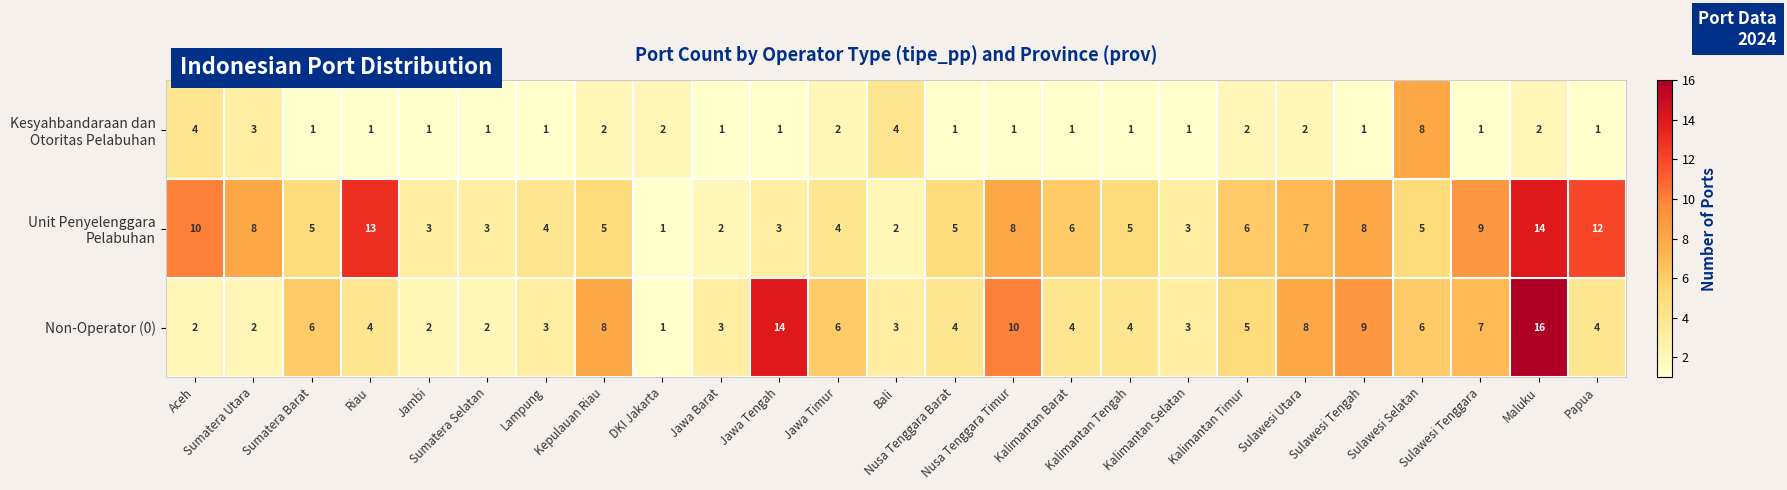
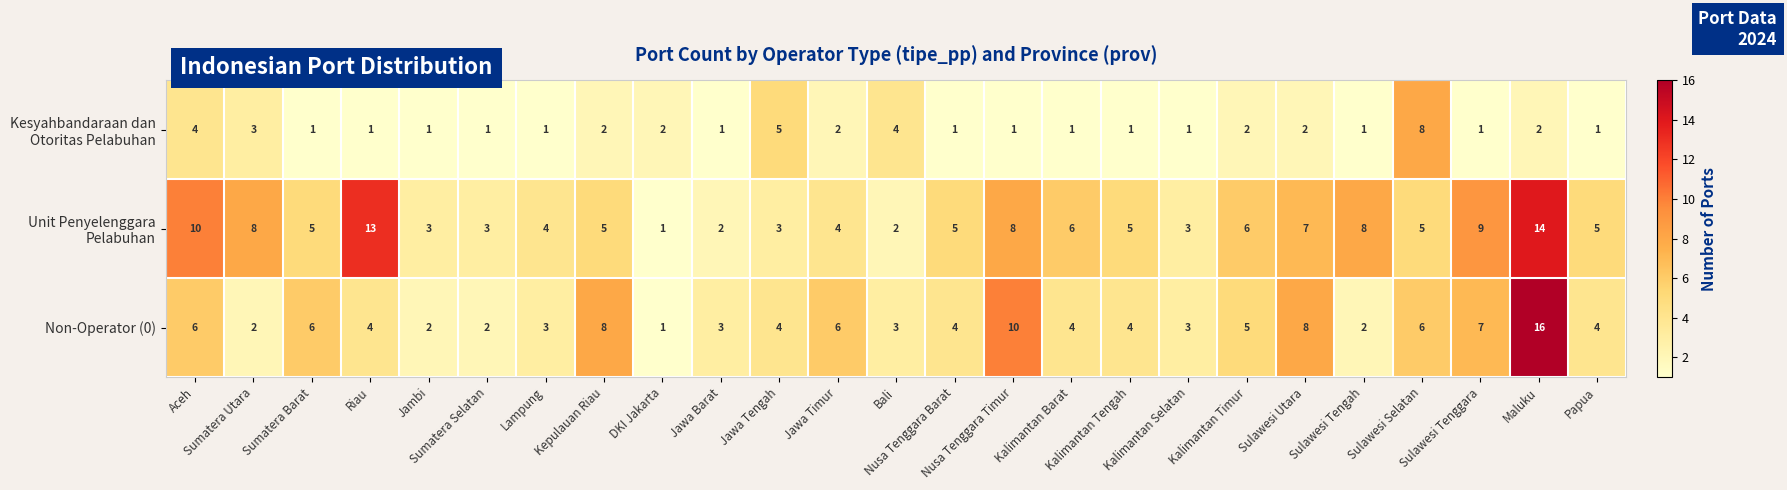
Kesyahbandaraan dan Otoritas Pelabuhan, Jawa Tengah: 1 -> 5
Unit Penyelenggara Pelabuhan, Papua: 12 -> 5
Non-Operator (0), Aceh: 2 -> 6
Non-Operator (0), Jawa Tengah: 14 -> 4
Non-Operator (0), Sulawesi Tengah: 9 -> 2
